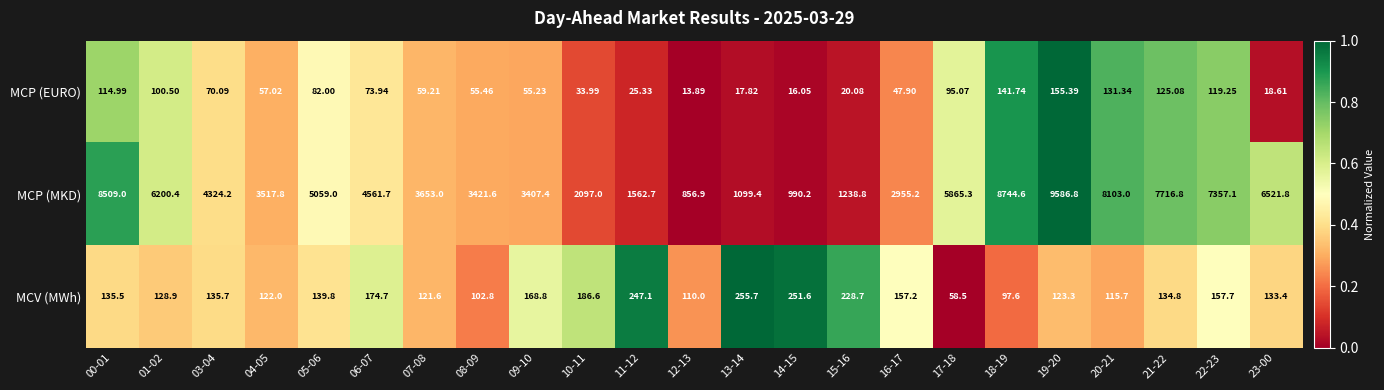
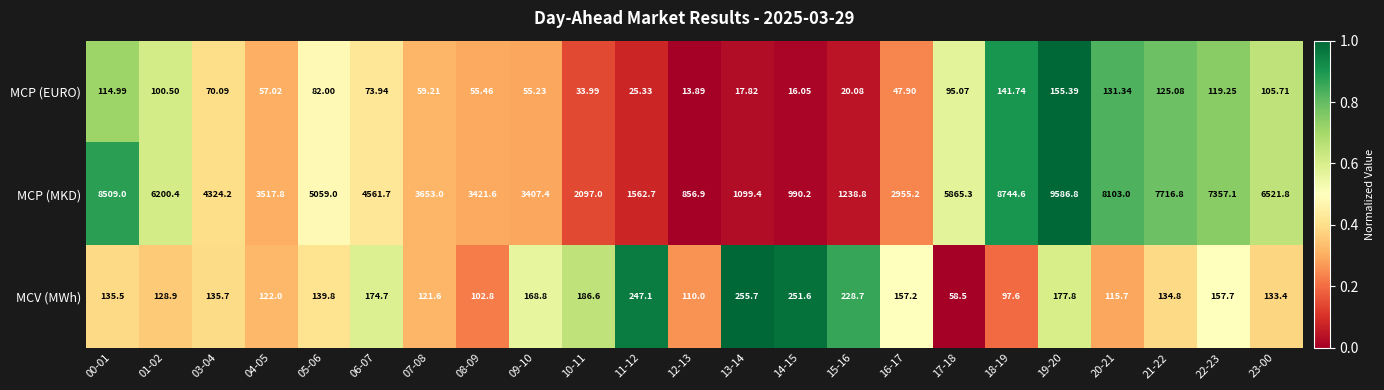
MCP (EURO), 23-00: 18.61 -> 105.71
MCV (MWh), 19-20: 123.3 -> 177.8
